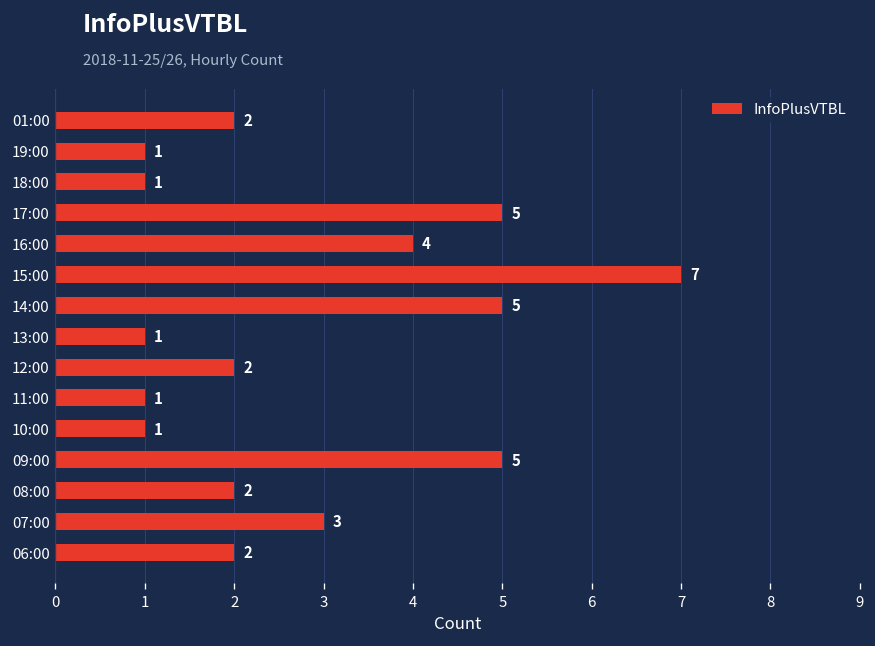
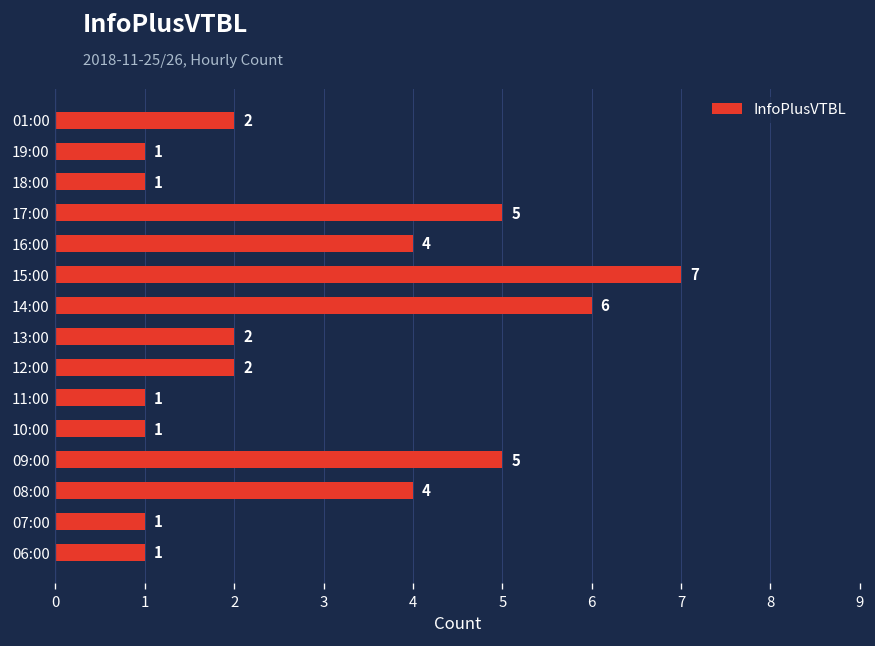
14:00: 5 -> 6
13:00: 1 -> 2
08:00: 2 -> 4
07:00: 3 -> 1
06:00: 2 -> 1
